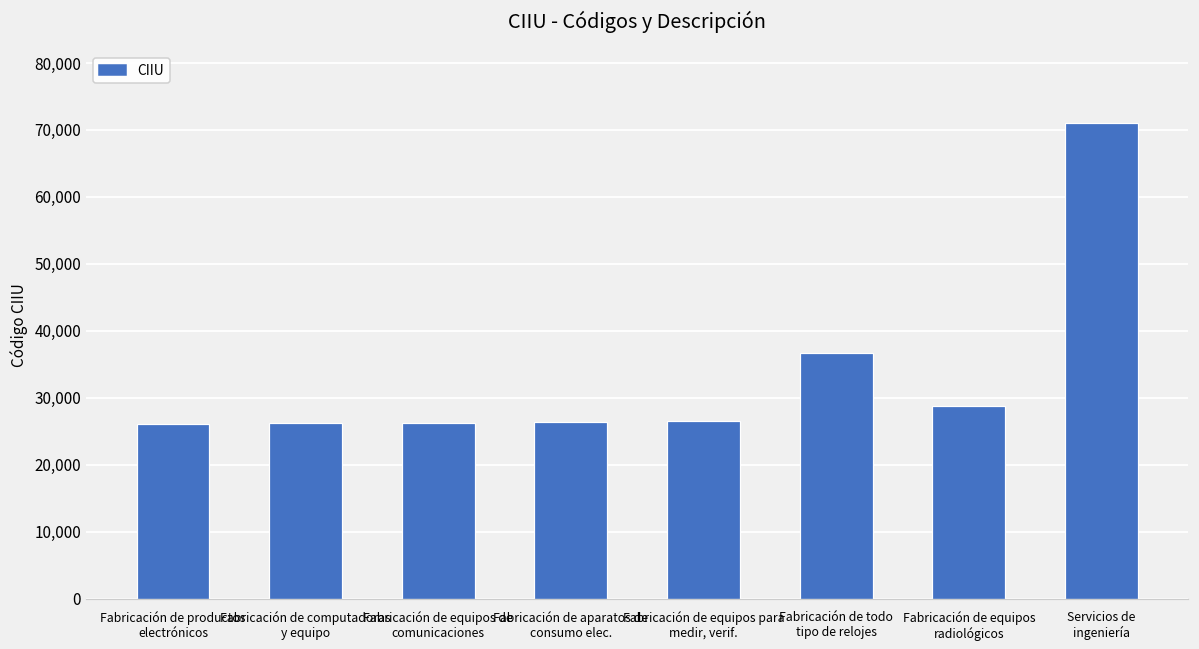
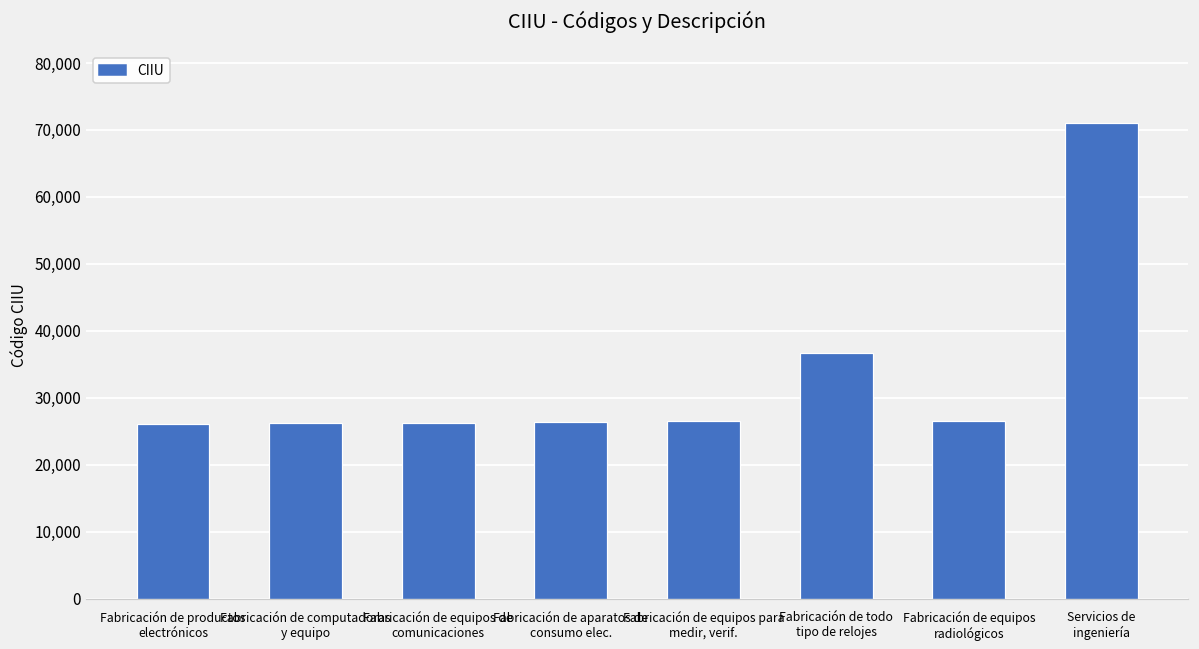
Fabricación de equipos radiológicos: 29,000 -> 27,000
